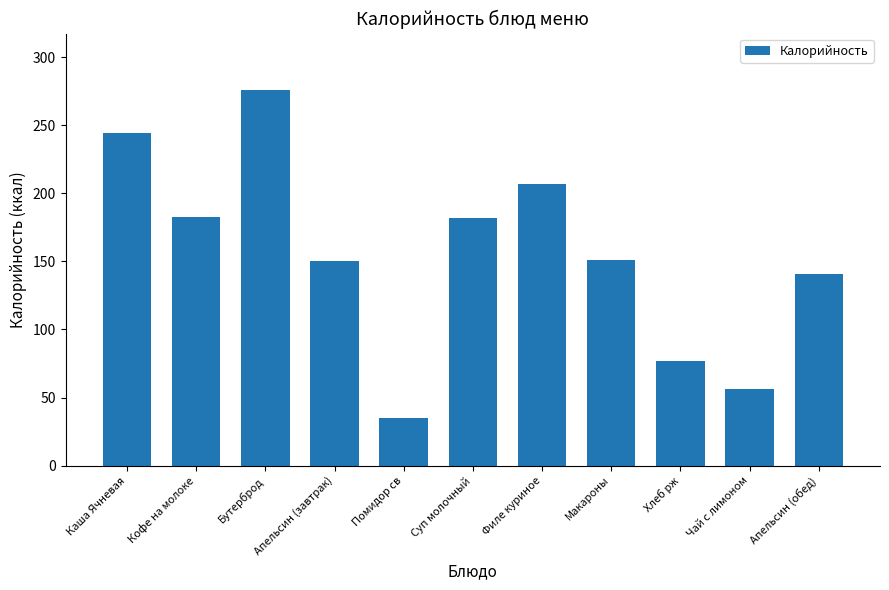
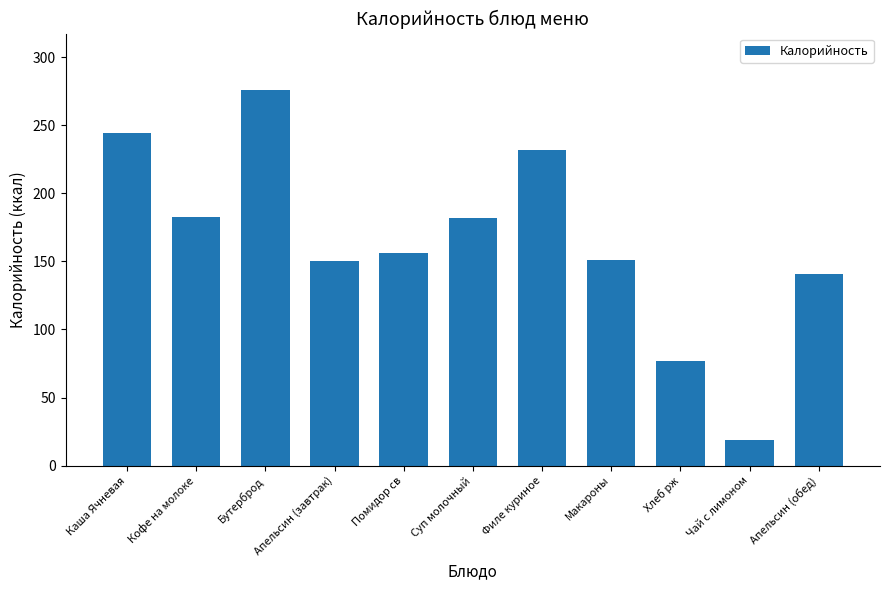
Помидор св: 35 -> 156
Филе куриное: 207 -> 232
Чай с лимоном: 56 -> 19
